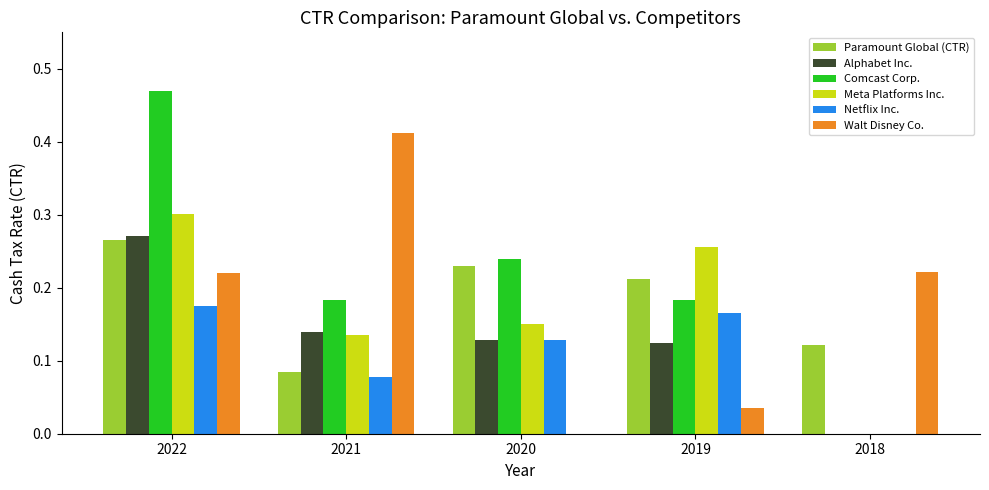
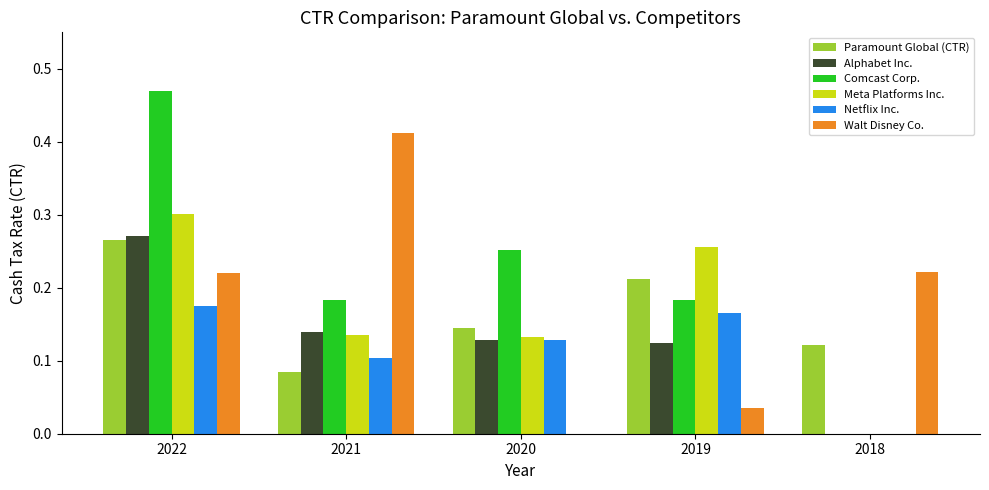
Netflix Inc., 2021: 0.08 -> 0.10
Paramount Global (CTR), 2020: 0.23 -> 0.15
Comcast Corp., 2020: 0.24 -> 0.25
Meta Platforms Inc., 2020: 0.15 -> 0.13
